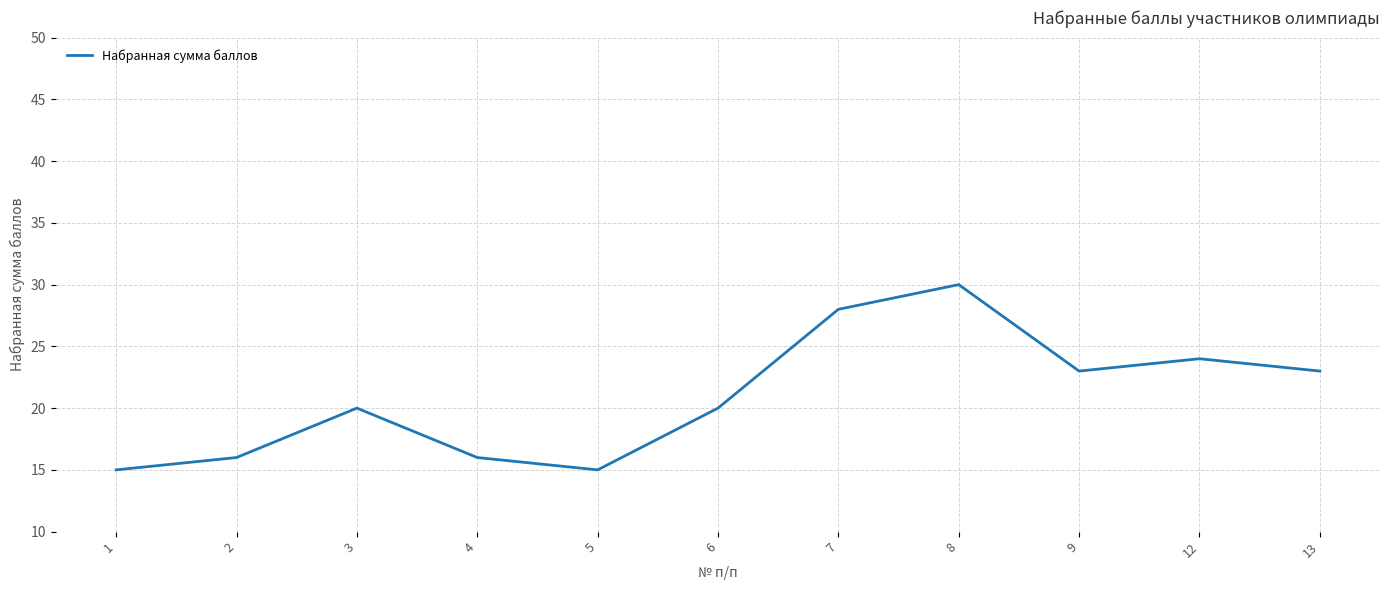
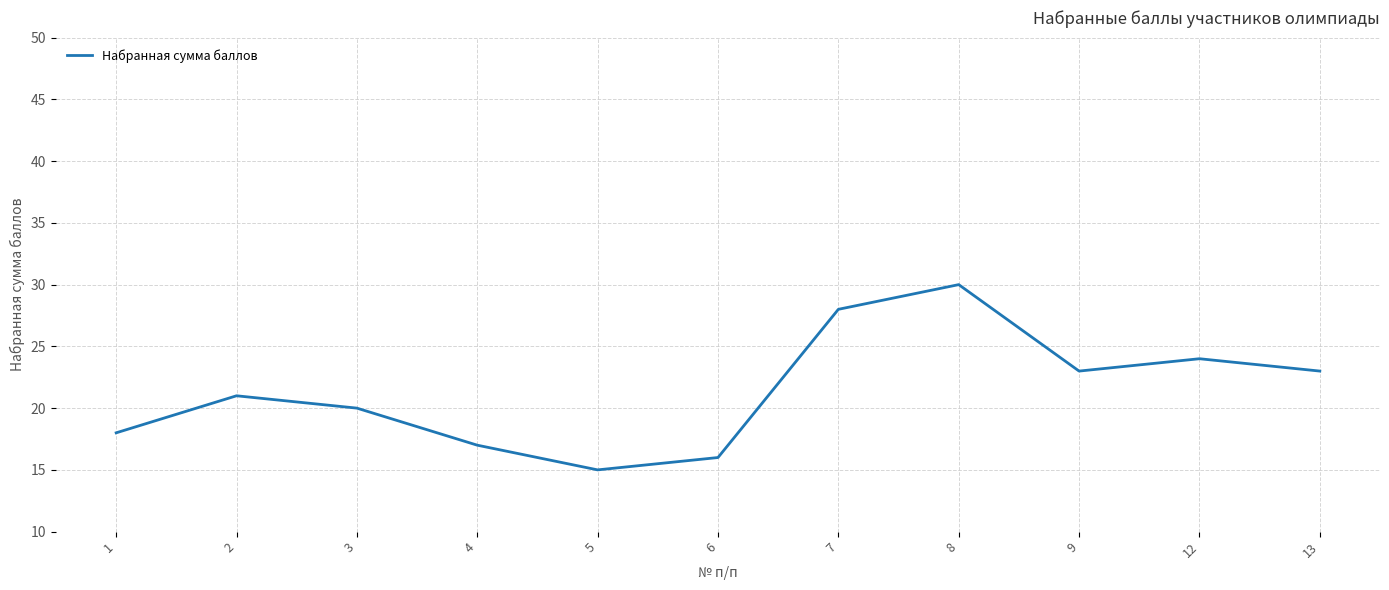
1: 15 -> 18
2: 16 -> 21
4: 16 -> 17
6: 20 -> 16
